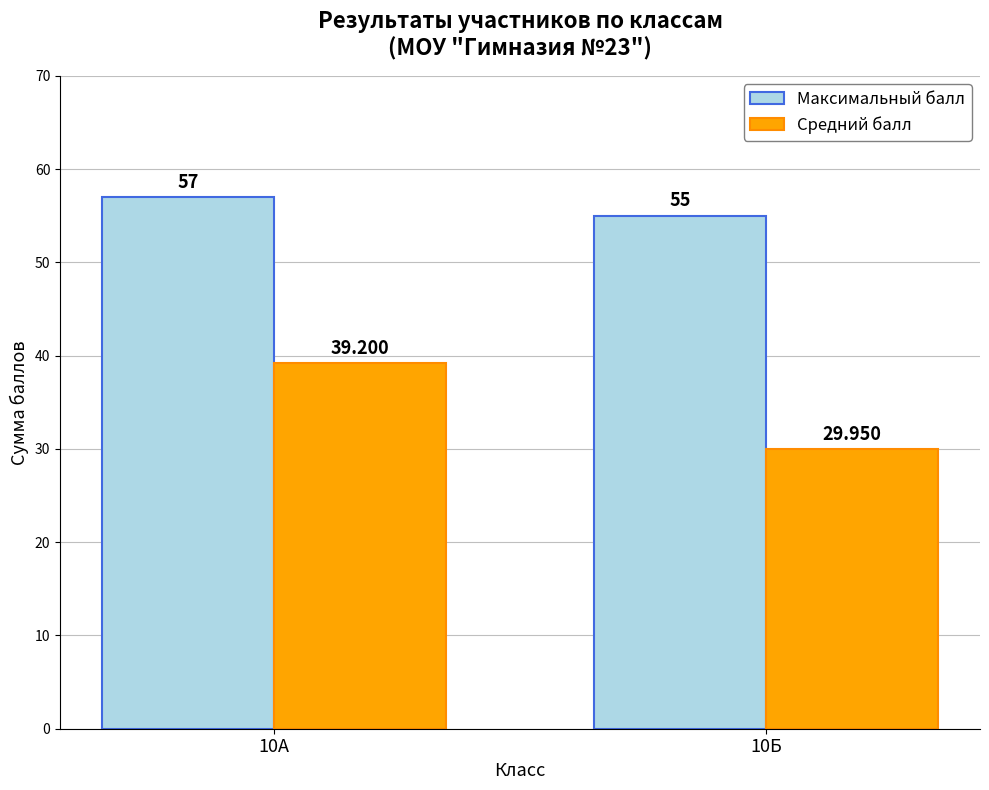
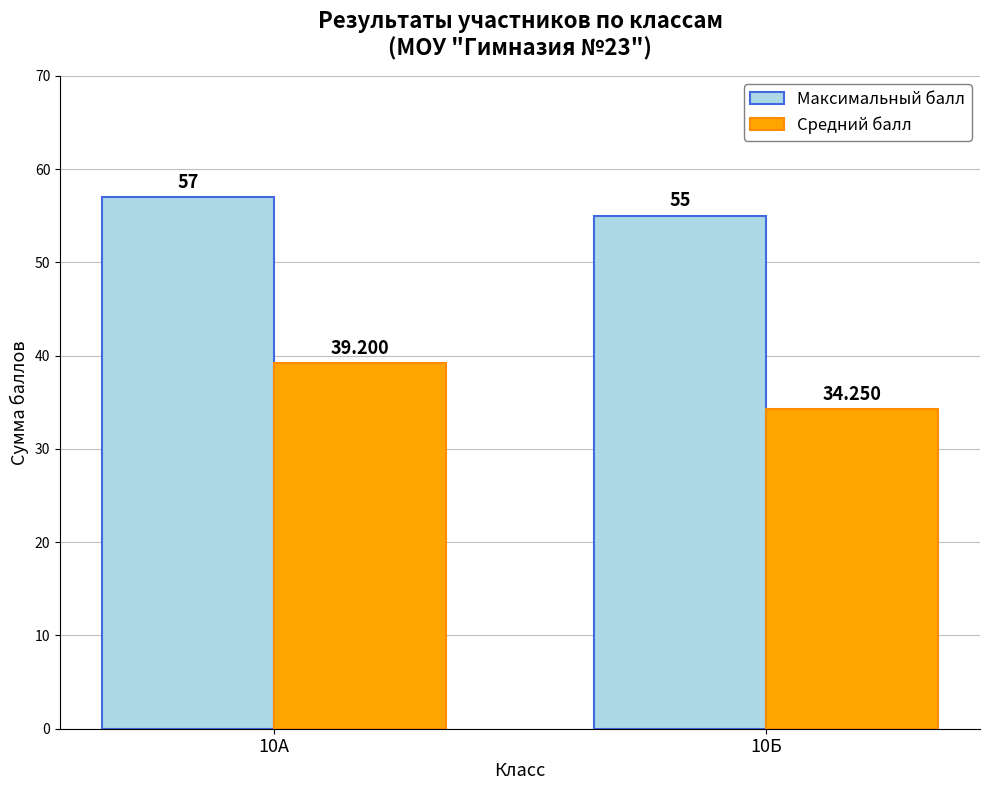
Средний балл, 10Б: 29.950 -> 34.250
